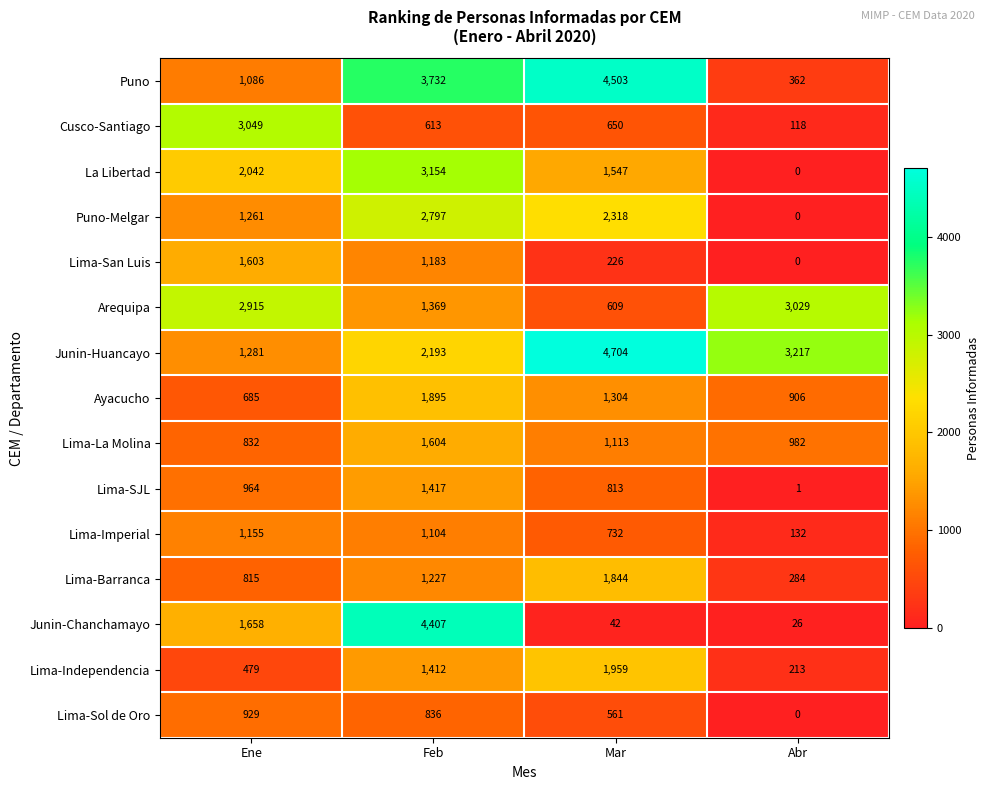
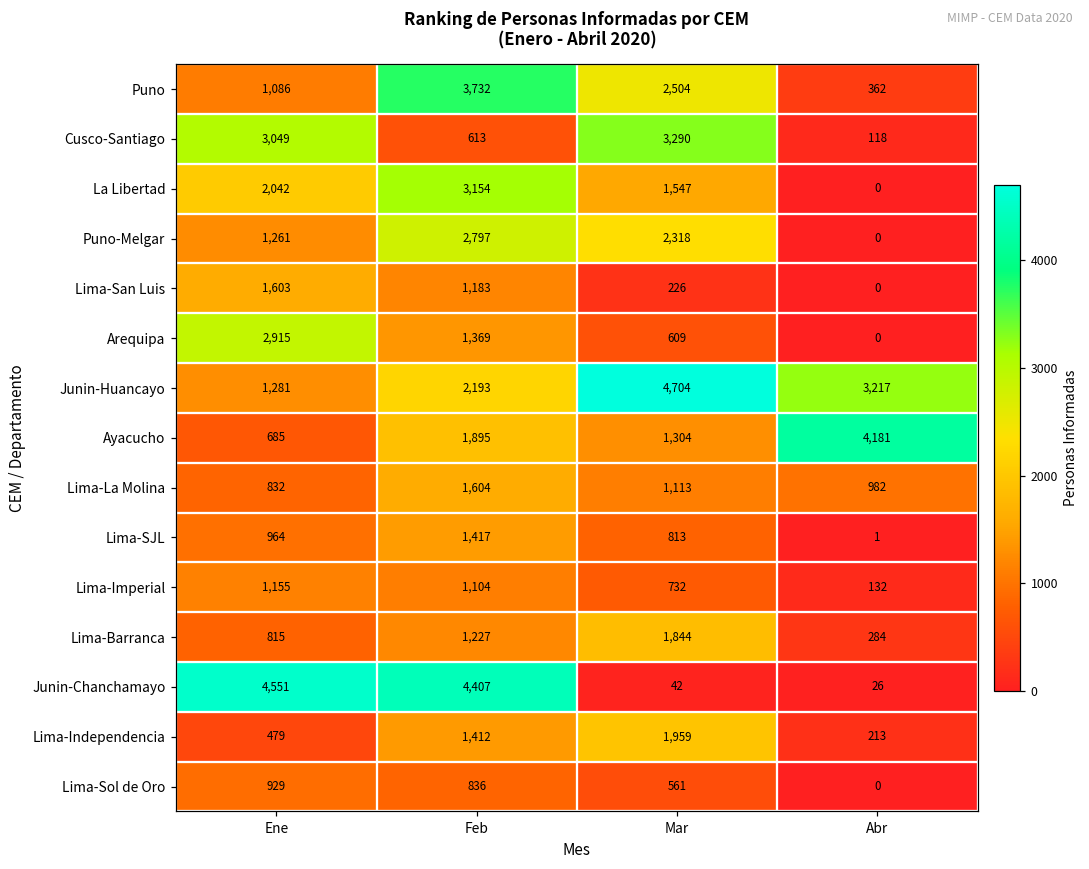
Puno, Mar: 4,503 -> 2,504
Cusco-Santiago, Mar: 650 -> 3,290
Arequipa, Abr: 3,029 -> 0
Ayacucho, Abr: 906 -> 4,181
Junin-Chanchamayo, Ene: 1,658 -> 4,551
